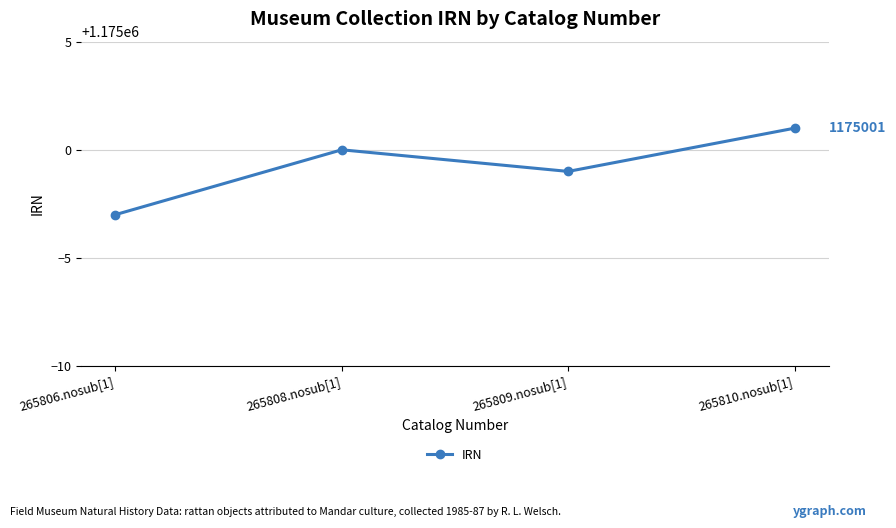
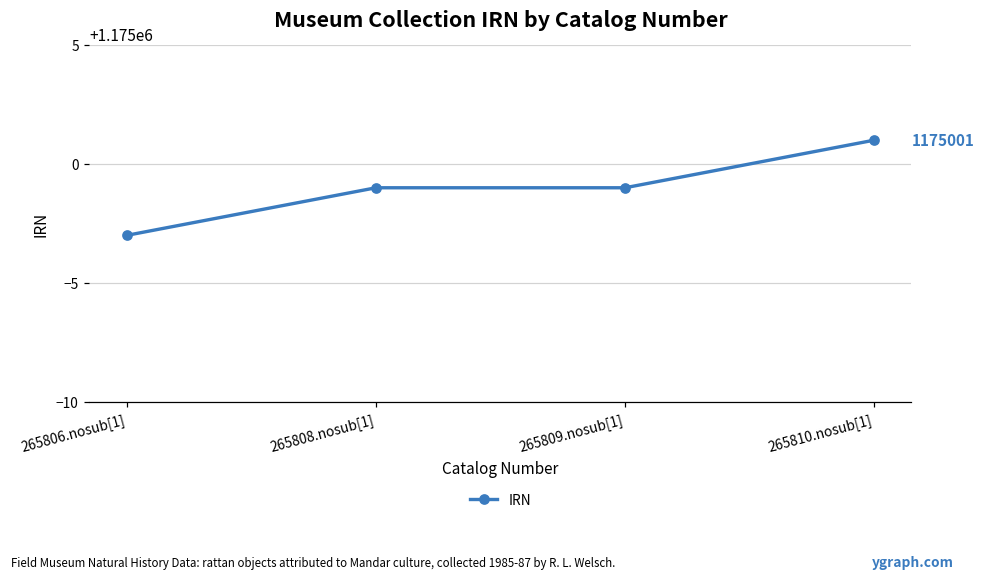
265808.nosub[1]: 1175000 -> 1174999
